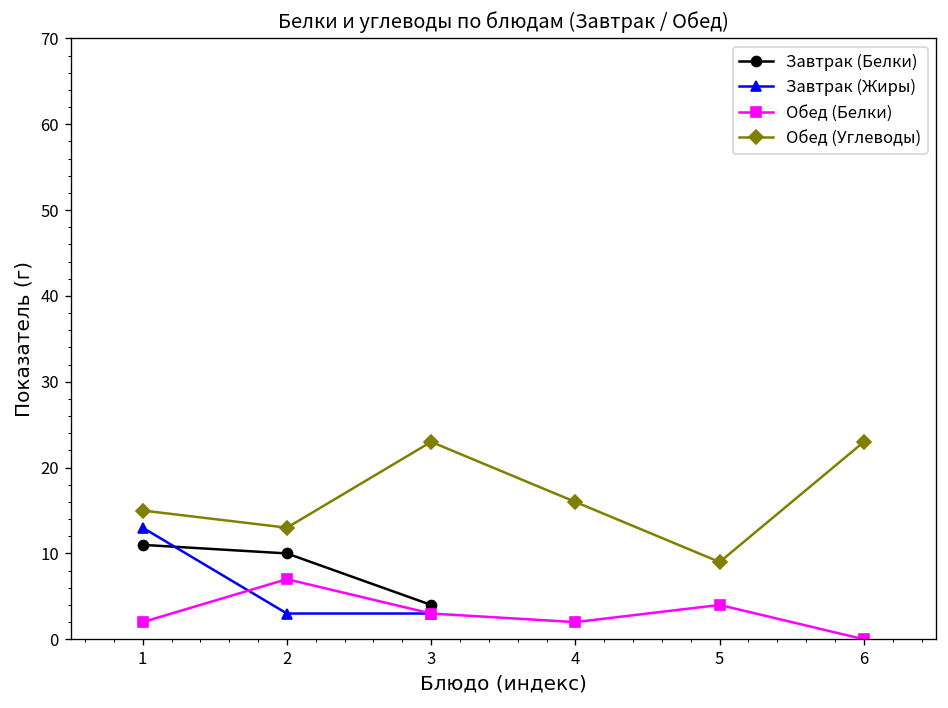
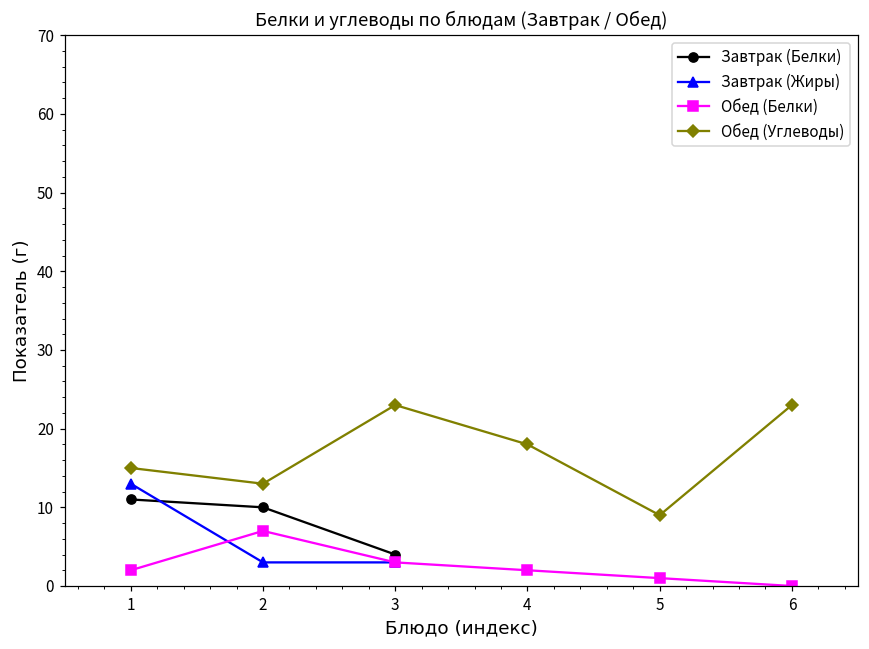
Обед (Углеводы), 4: 16 -> 18
Обед (Белки), 5: 4 -> 1
